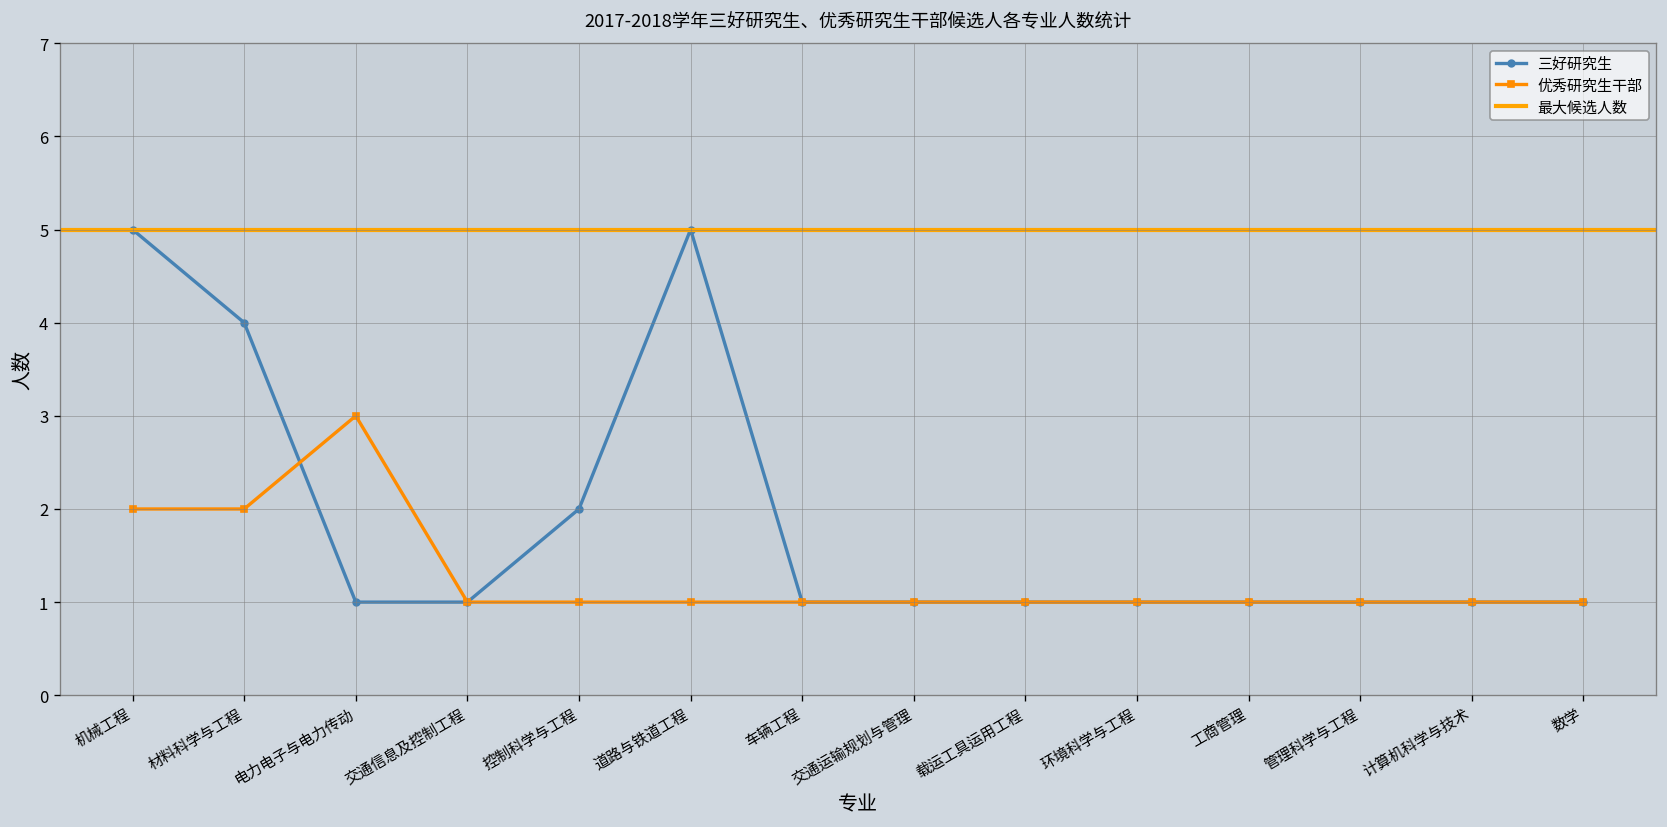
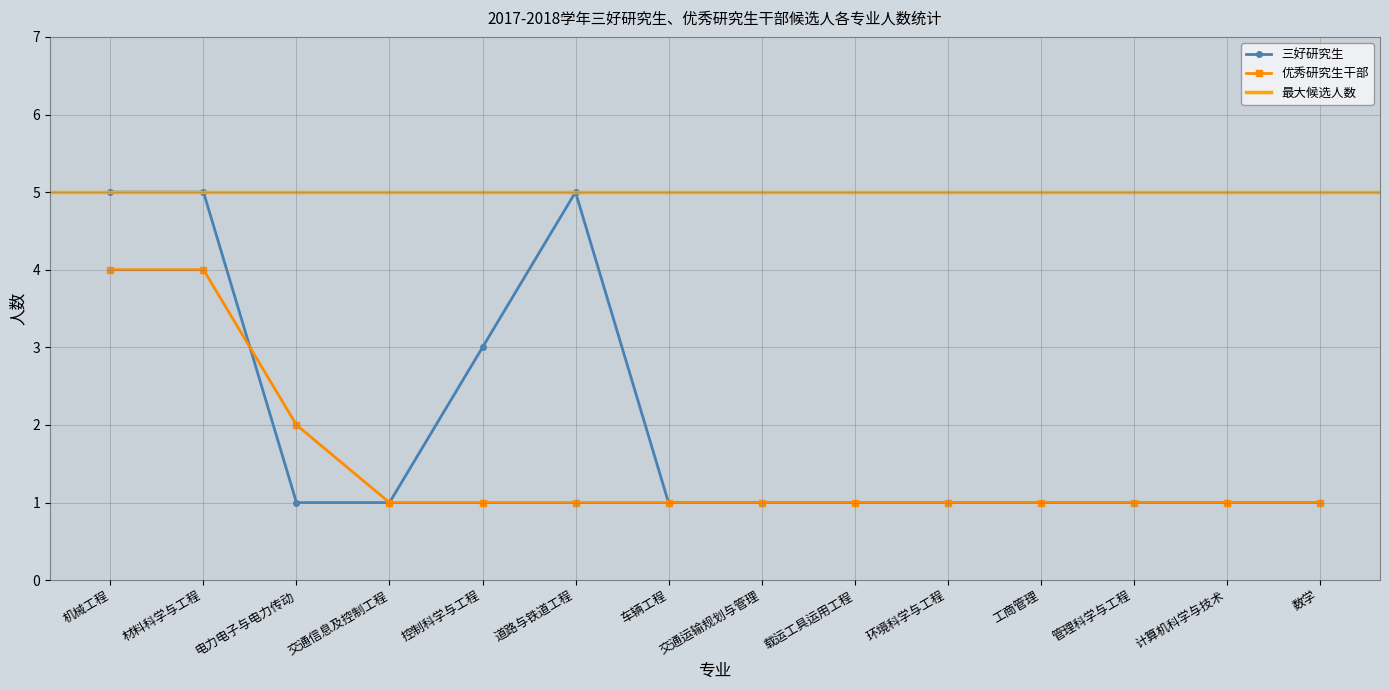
优秀研究生干部, 机械工程: 2 -> 4
三好研究生, 材料科学与工程: 4 -> 5
优秀研究生干部, 材料科学与工程: 2 -> 4
优秀研究生干部, 电力电子与电力传动: 3 -> 2
三好研究生, 控制科学与工程: 2 -> 3
